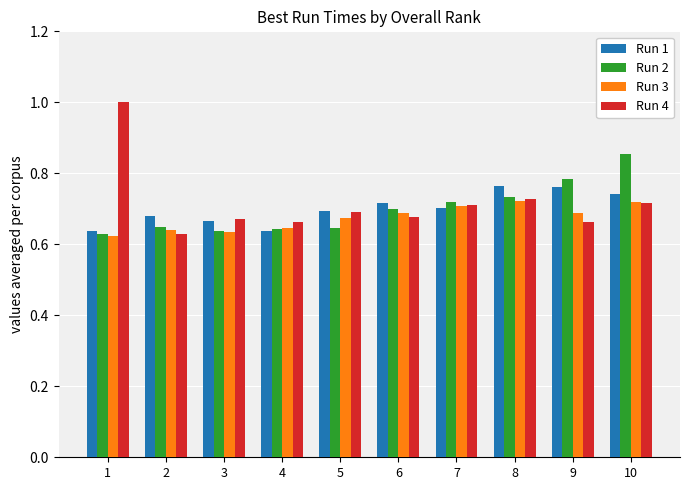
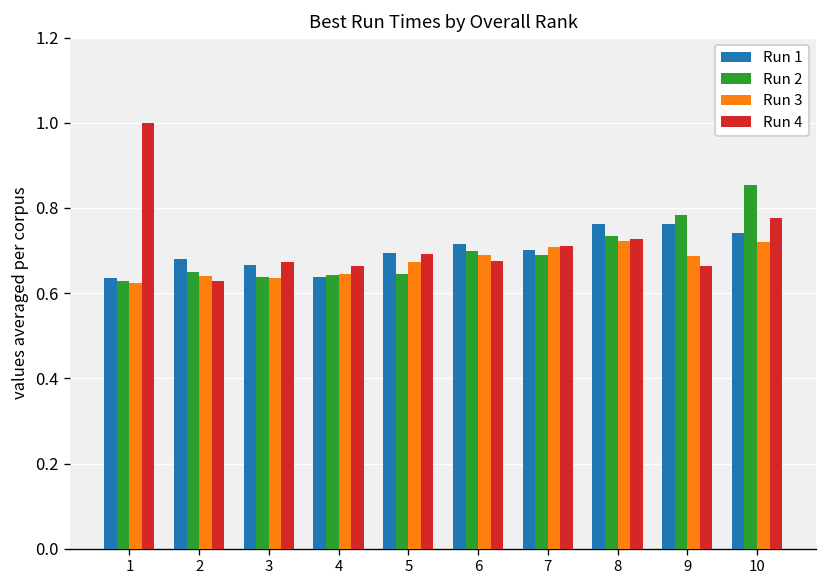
Run 2, 7: 0.72 -> 0.69
Run 4, 10: 0.72 -> 0.78
